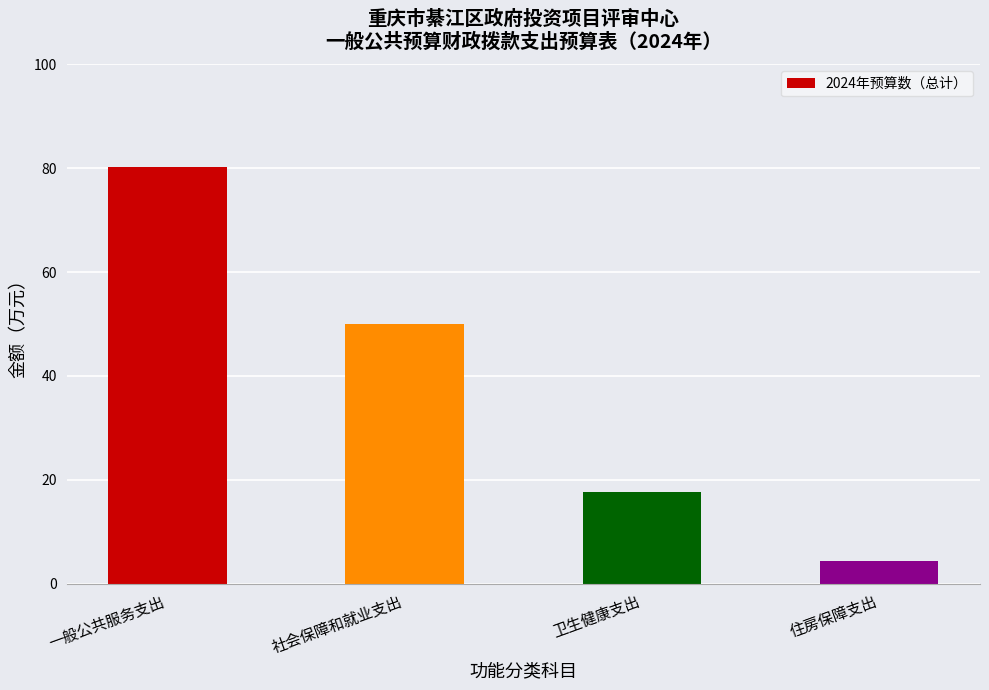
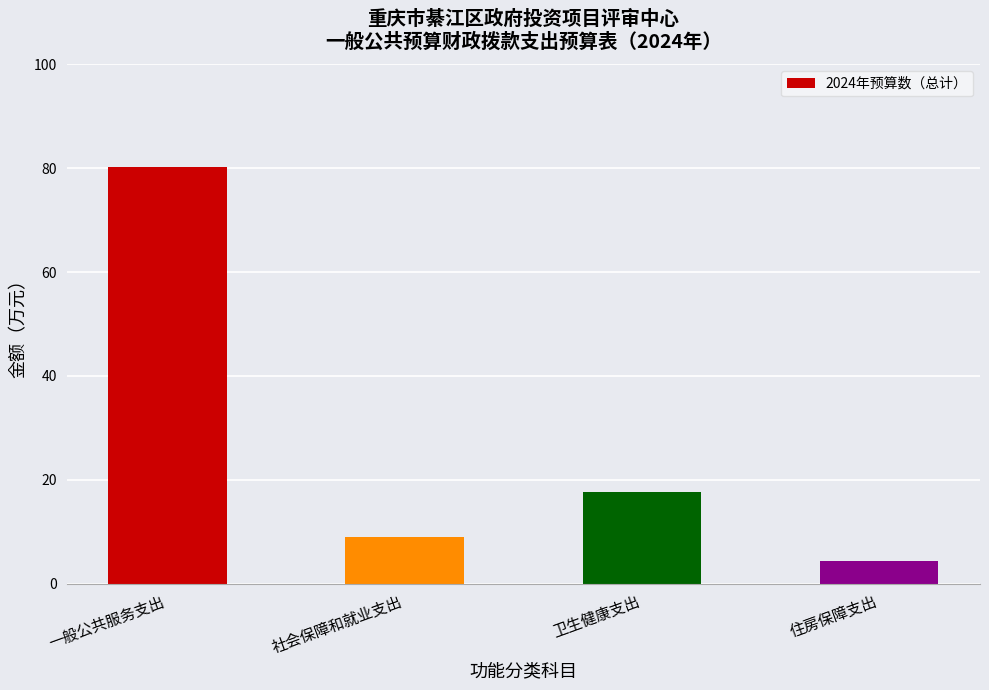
社会保障和就业支出: 50 -> 9
